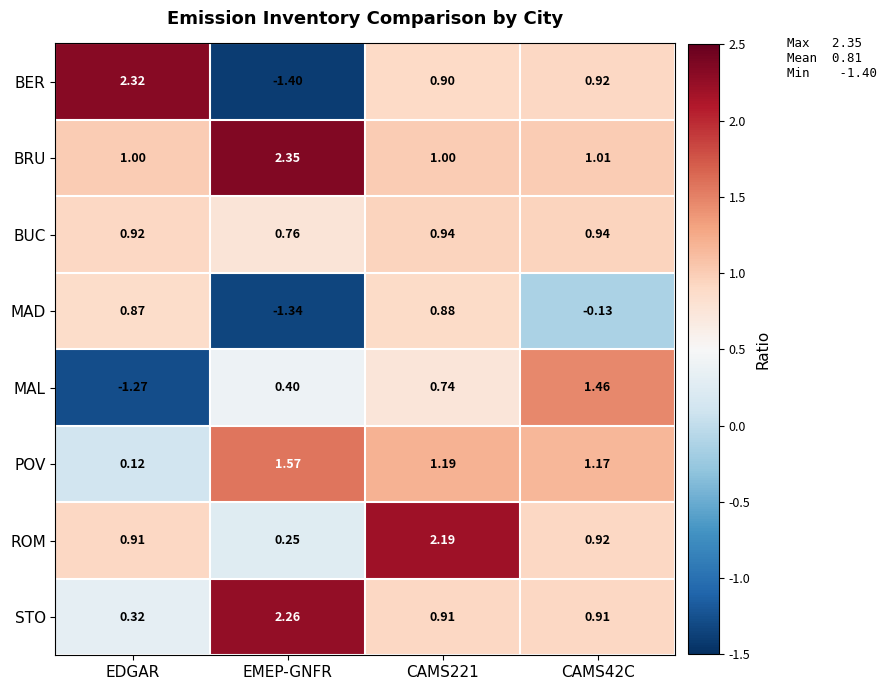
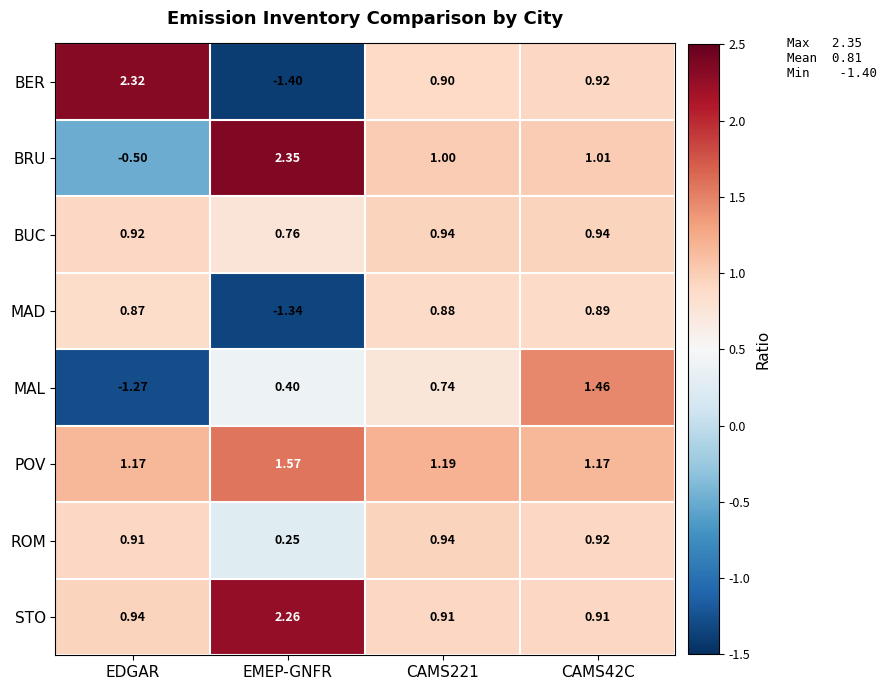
BRU, EDGAR: 1.00 -> -0.50
MAD, CAMS42C: -0.13 -> 0.89
POV, EDGAR: 0.12 -> 1.17
ROM, CAMS221: 2.19 -> 0.94
STO, EDGAR: 0.32 -> 0.94
